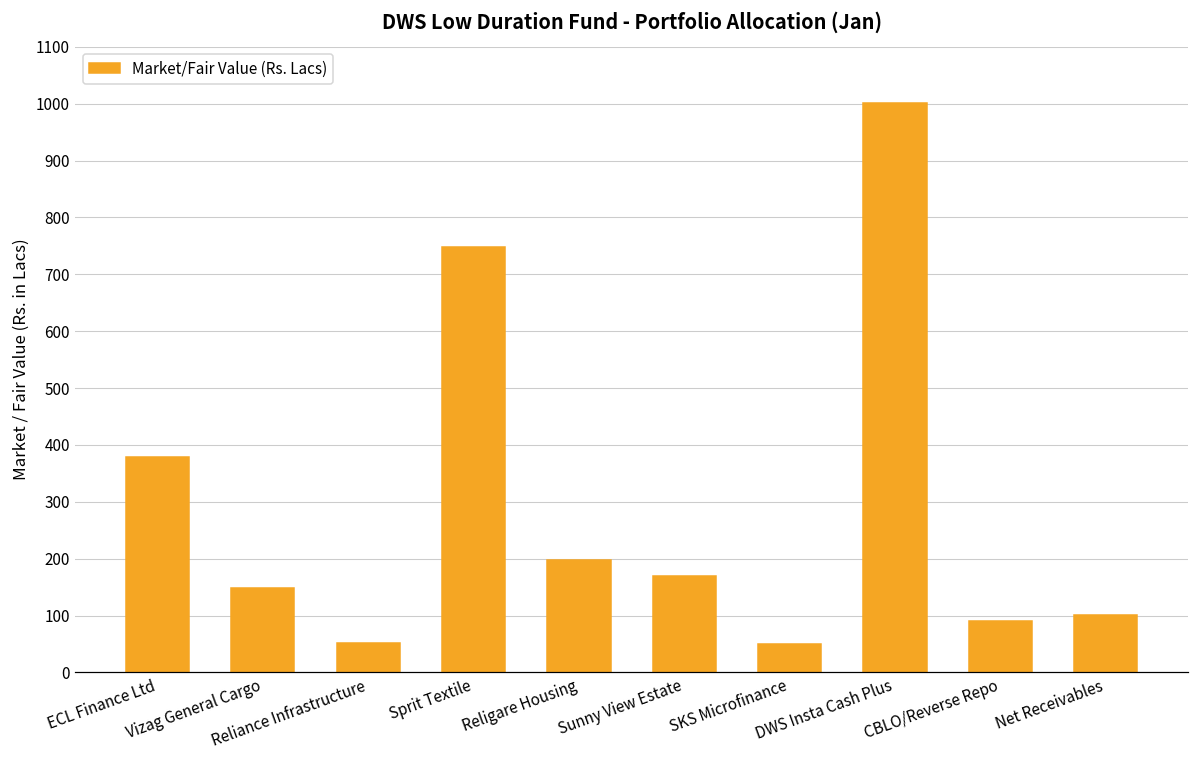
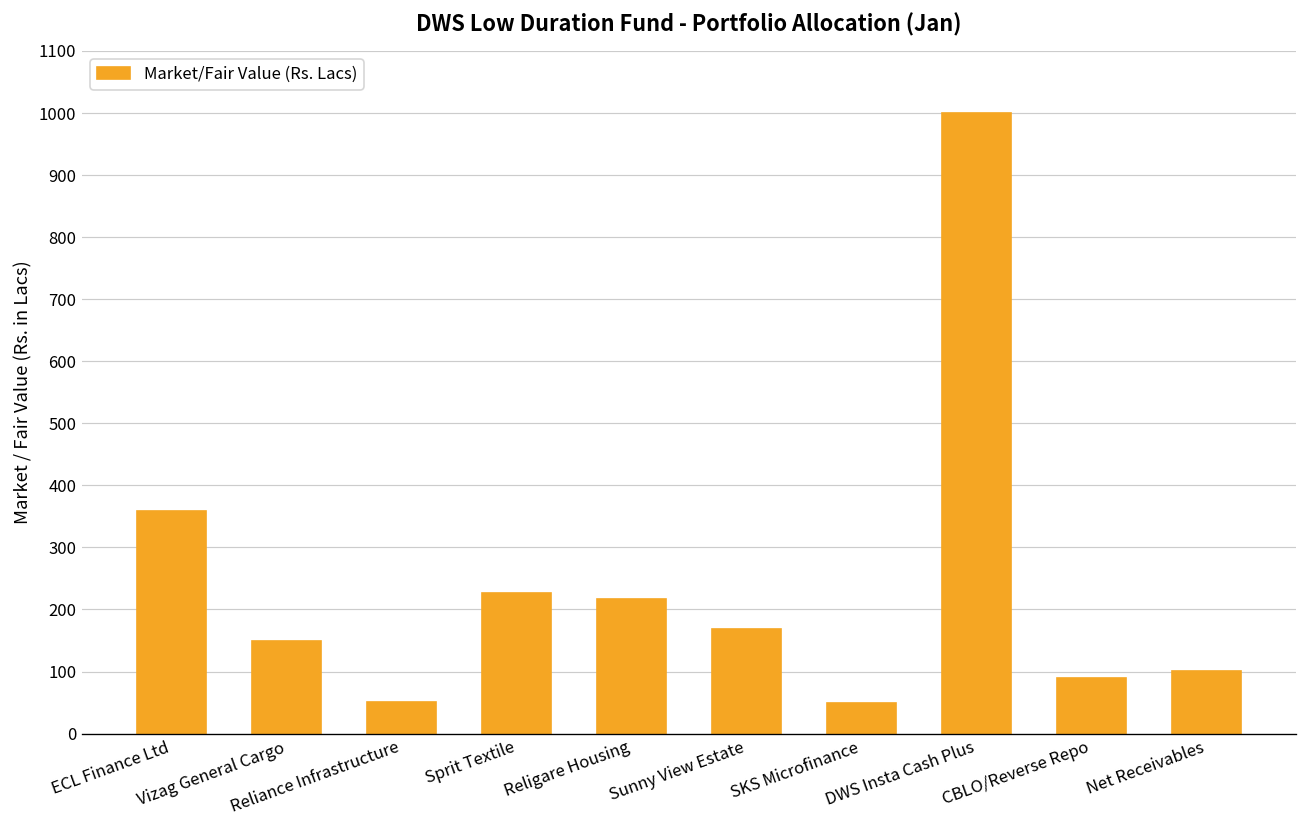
ECL Finance Ltd: 380 -> 360
Sprit Textile: 750 -> 230
Religare Housing: 200 -> 220
